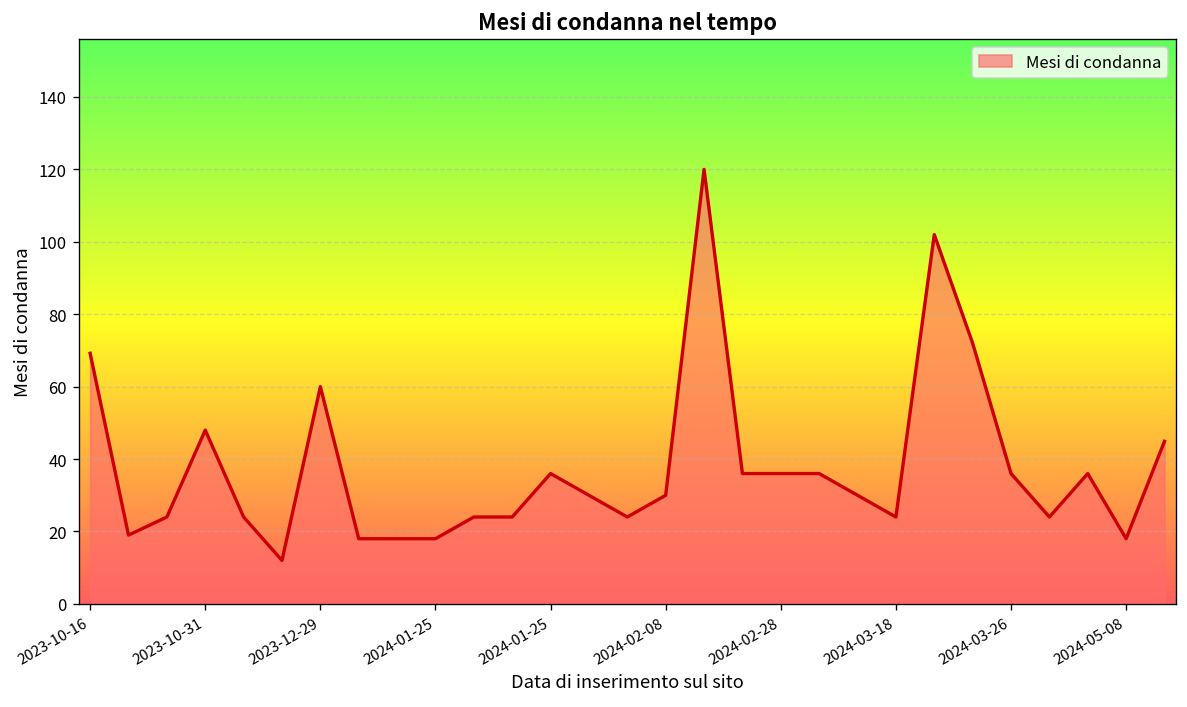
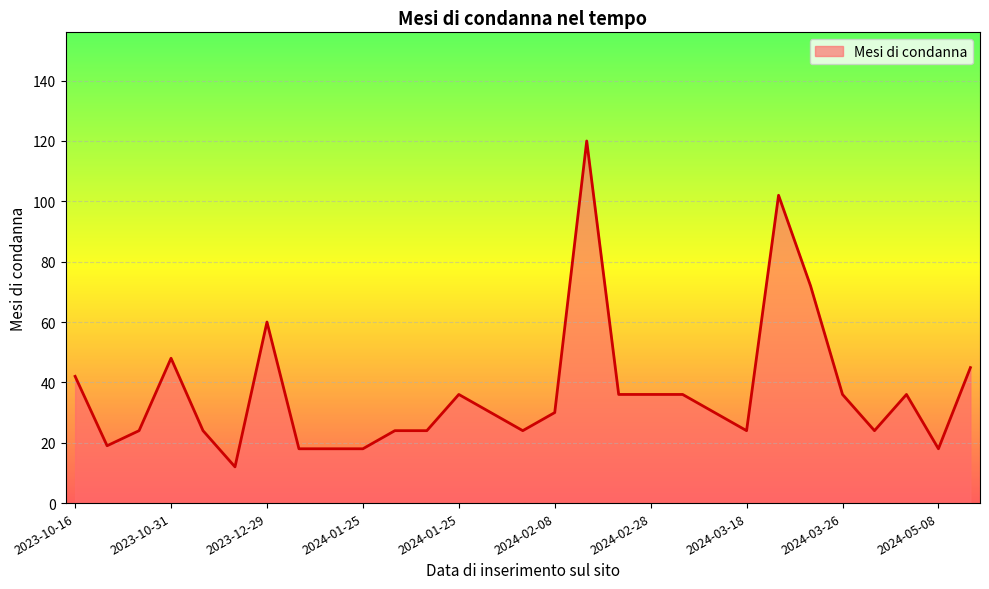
2023-10-16: 69 -> 42
